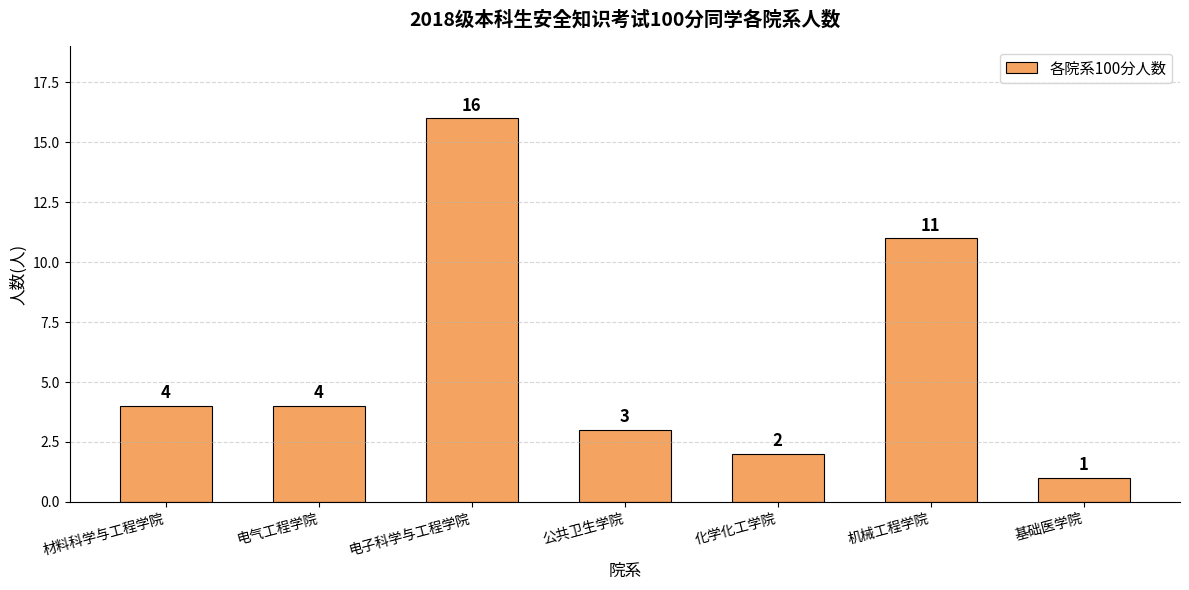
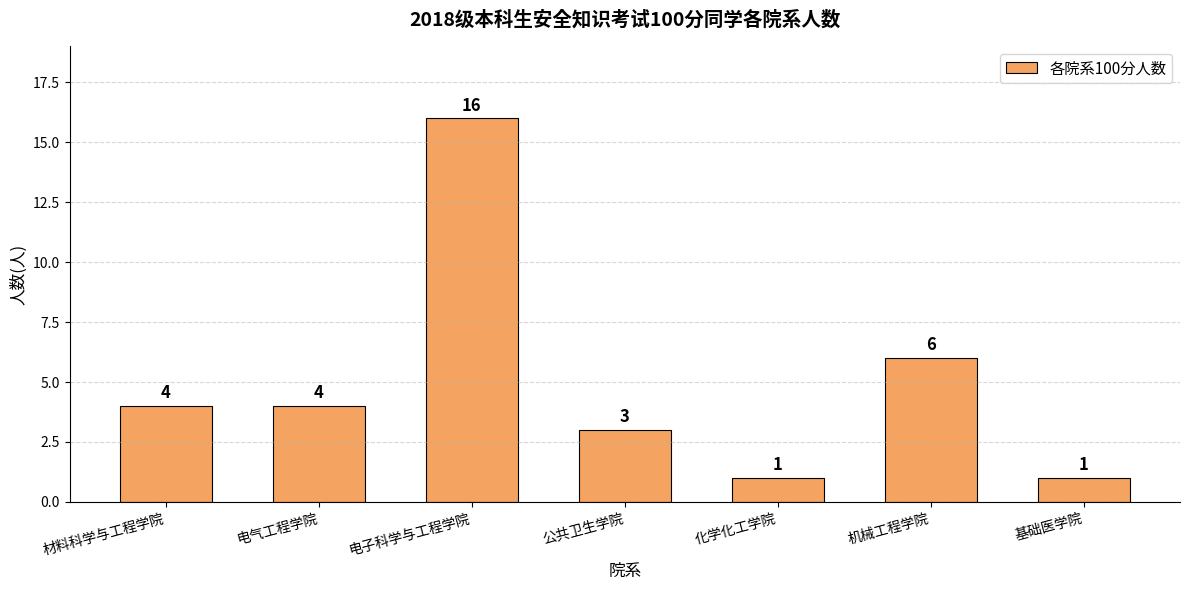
化学化工学院: 2 -> 1
机械工程学院: 11 -> 6
